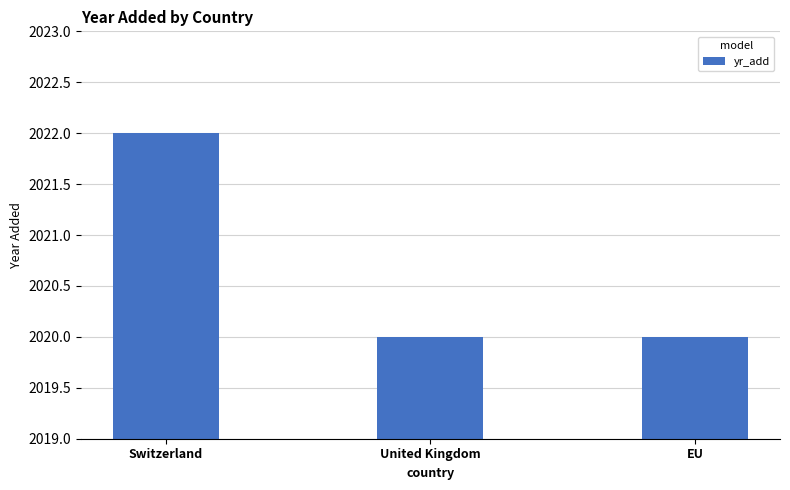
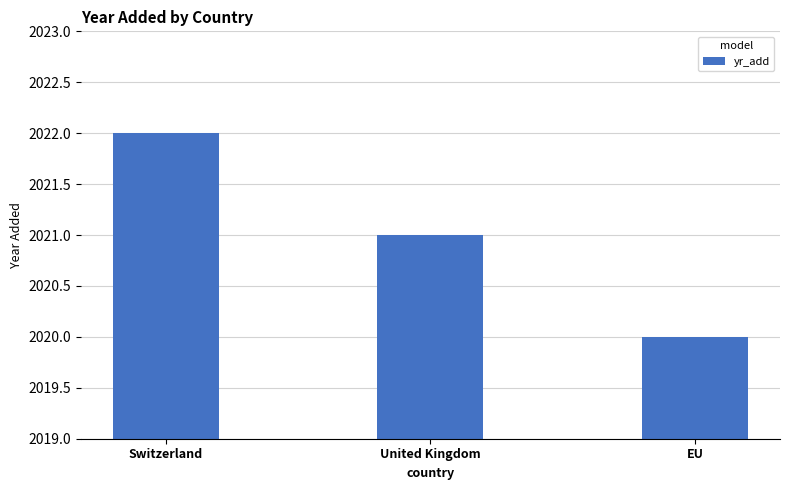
United Kingdom: 2020 -> 2021
